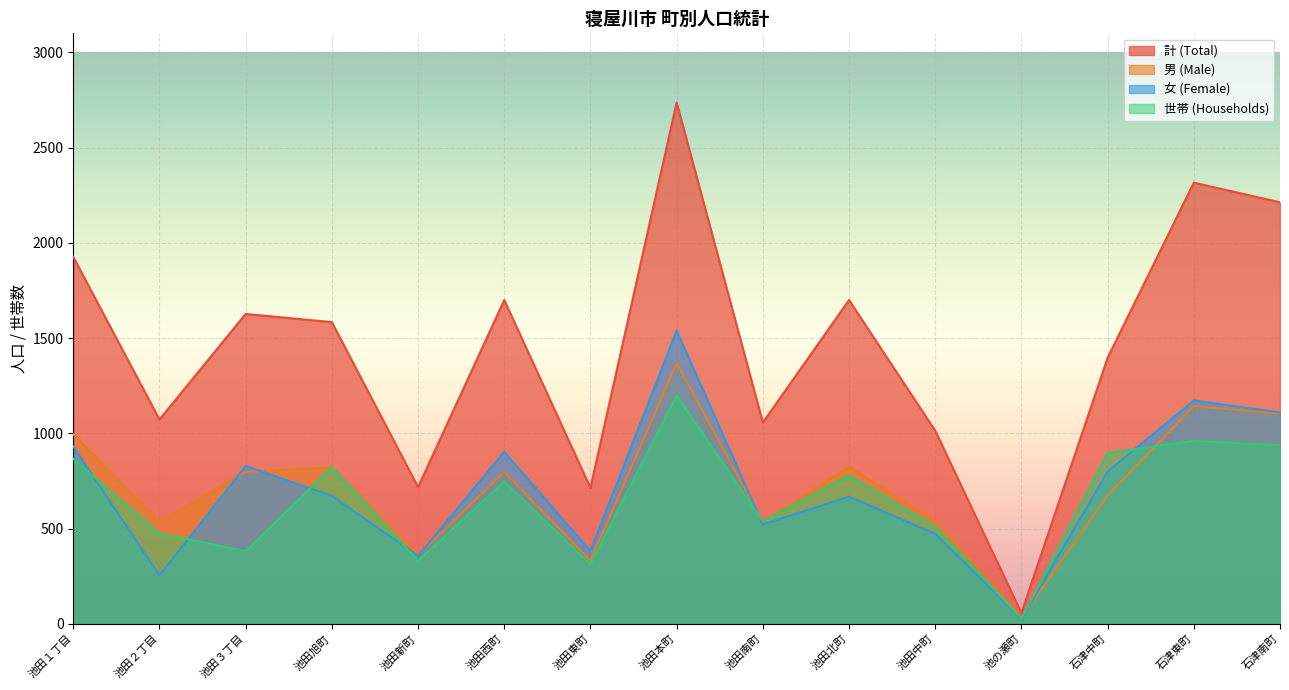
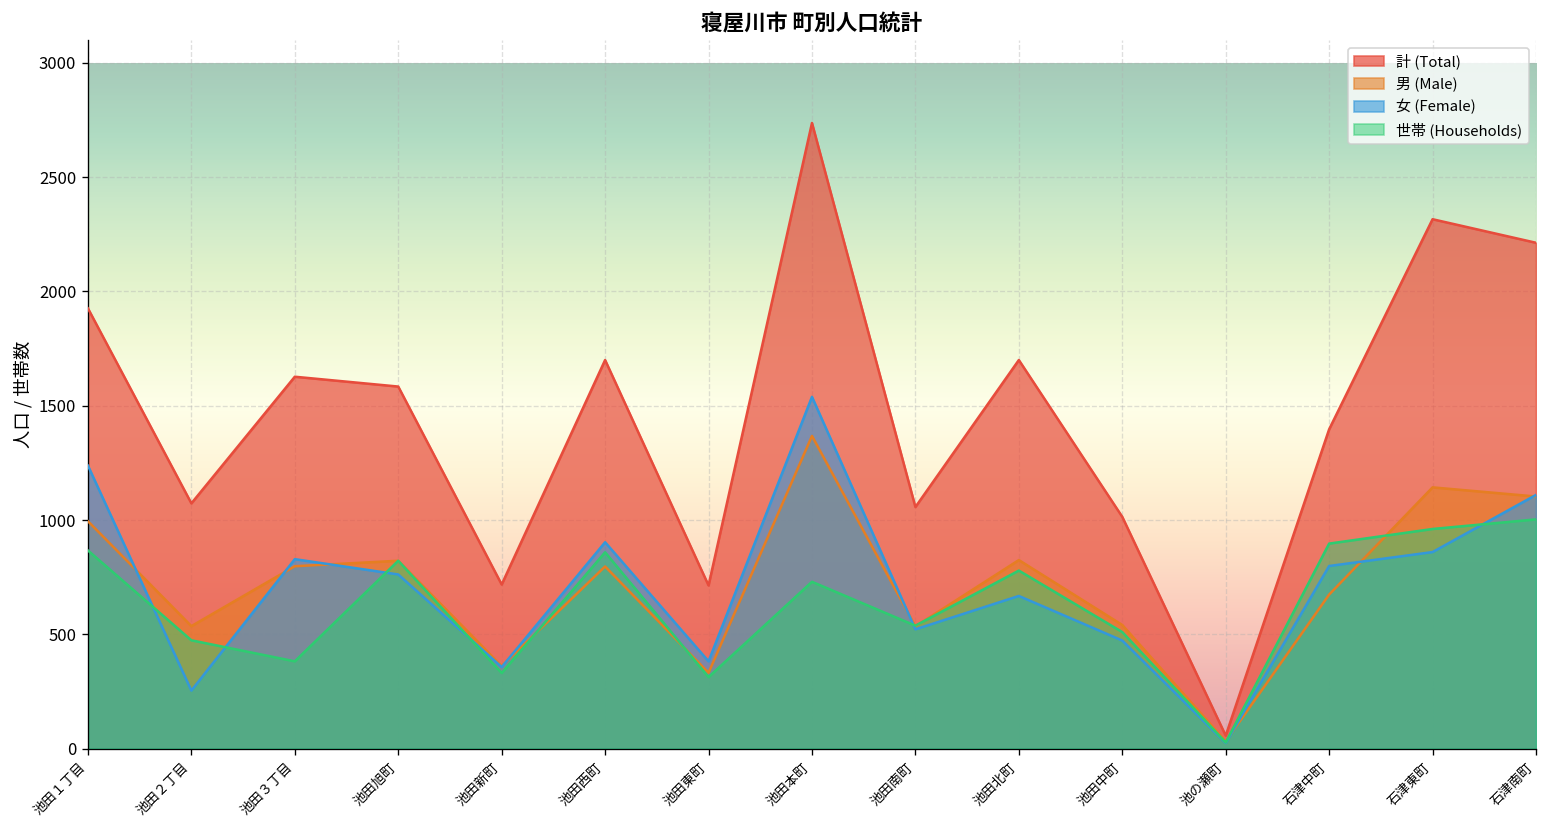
女 (Female), 池田１丁目: 930 -> 1240
女 (Female), 池田旭町: 670 -> 760
世帯 (Households), 池田西町: 750 -> 860
世帯 (Households), 池田本町: 1200 -> 730
女 (Female), 石津東町: 1170 -> 860
世帯 (Households), 石津南町: 940 -> 1000
